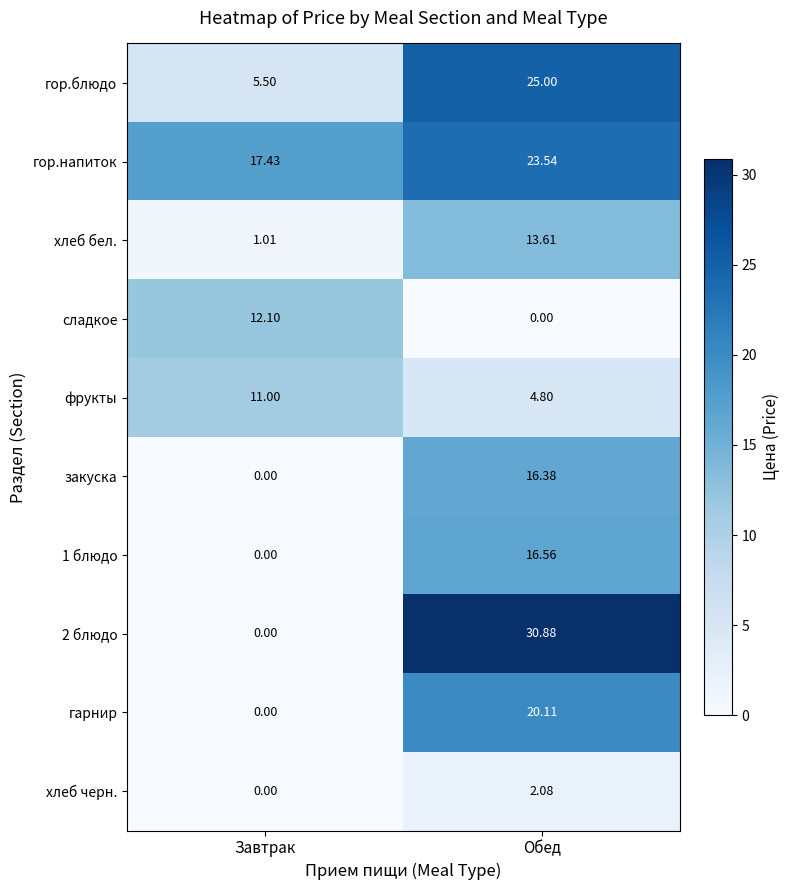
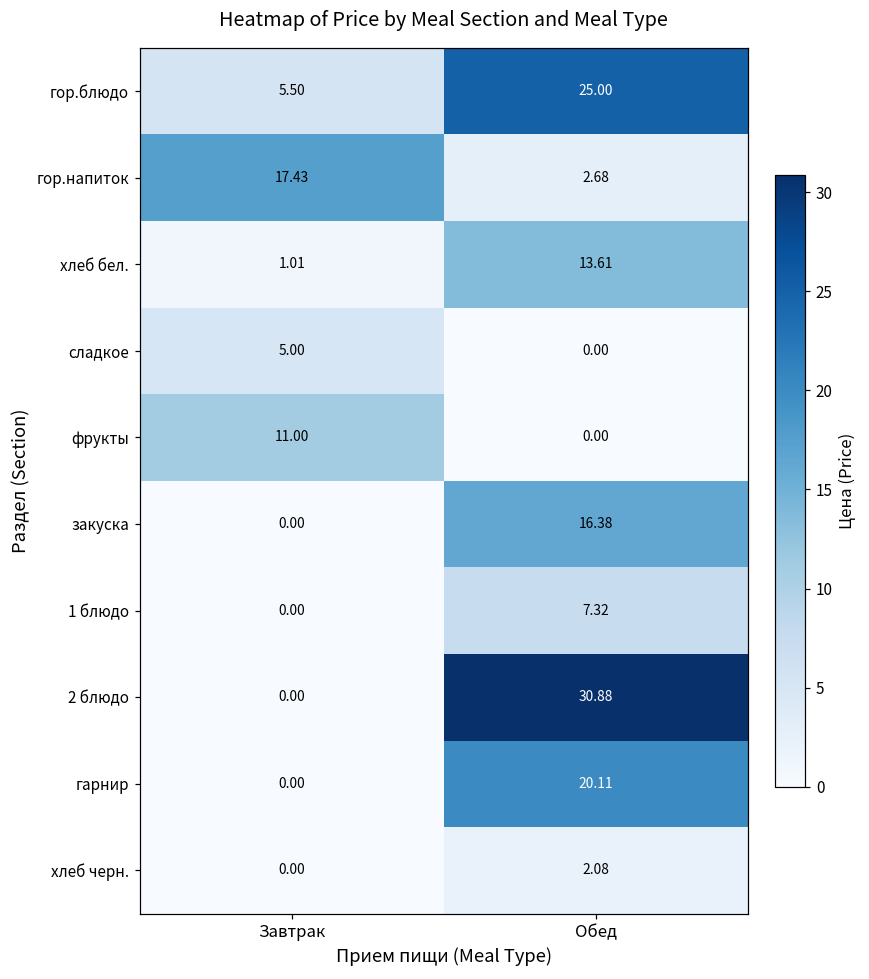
гор.напиток, Обед: 23.54 -> 2.68
сладкое, Завтрак: 12.10 -> 5.00
фрукты, Обед: 4.80 -> 0.00
1 блюдо, Обед: 16.56 -> 7.32
